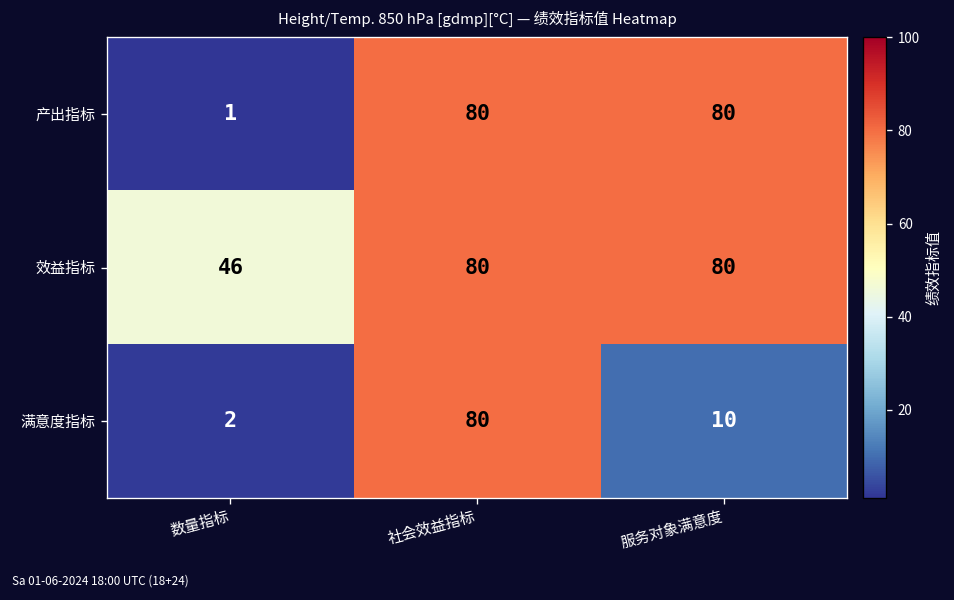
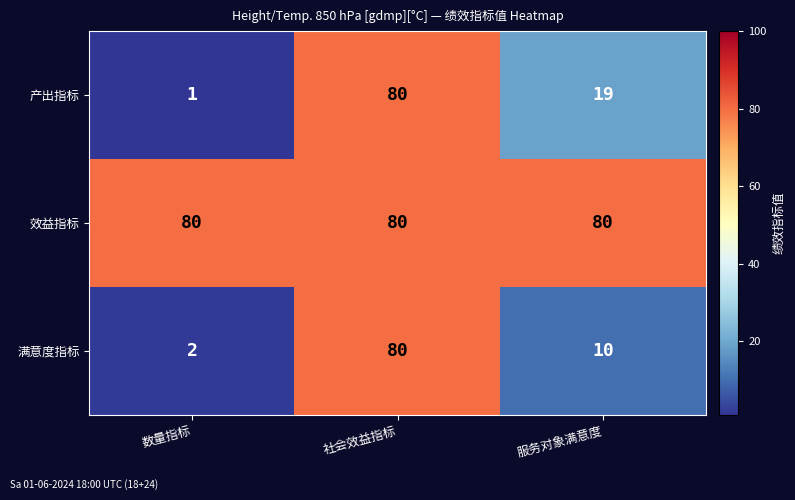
产出指标, 服务对象满意度: 80 -> 19
效益指标, 数量指标: 46 -> 80
